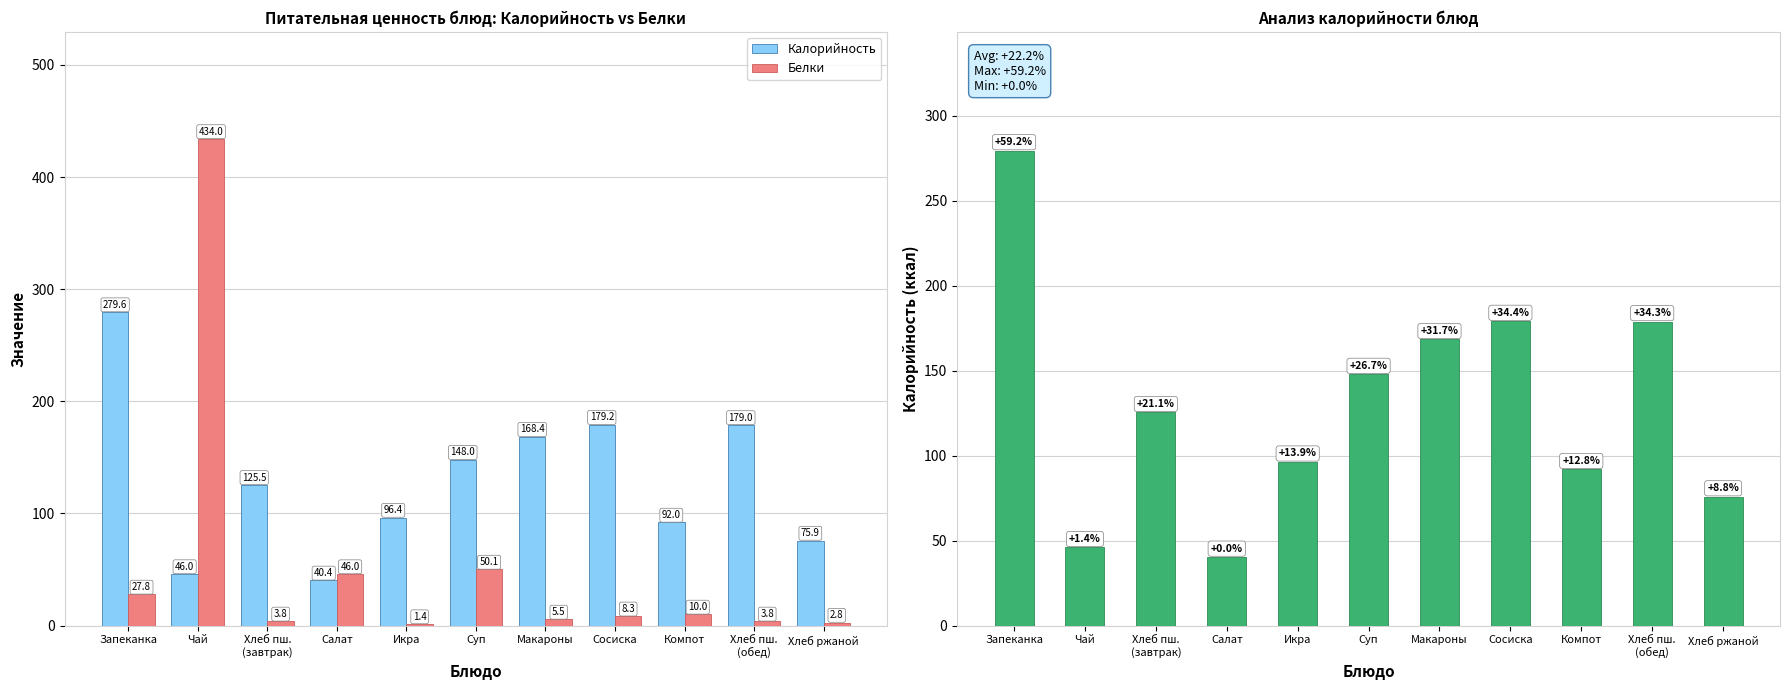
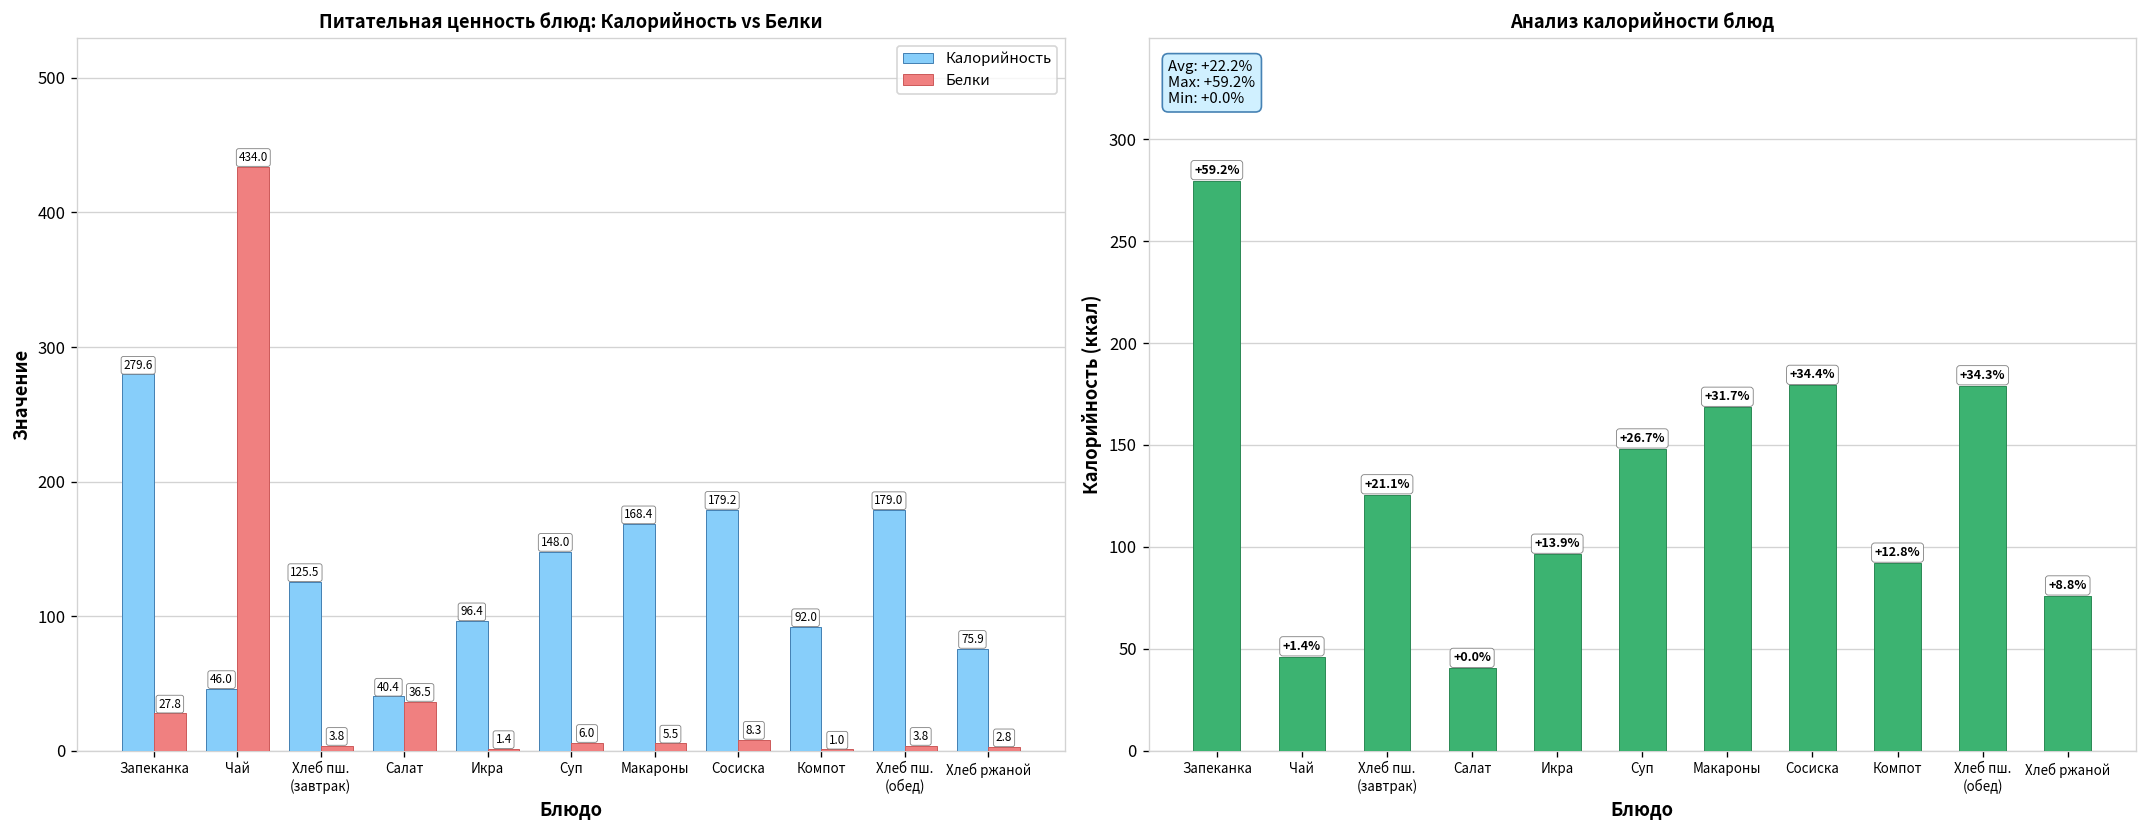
Питательная ценность блюд: Калорийность vs Белки, Белки, Салат: 46.0 -> 36.5
Питательная ценность блюд: Калорийность vs Белки, Белки, Суп: 50.1 -> 6.0
Питательная ценность блюд: Калорийность vs Белки, Белки, Компот: 10.0 -> 1.0
